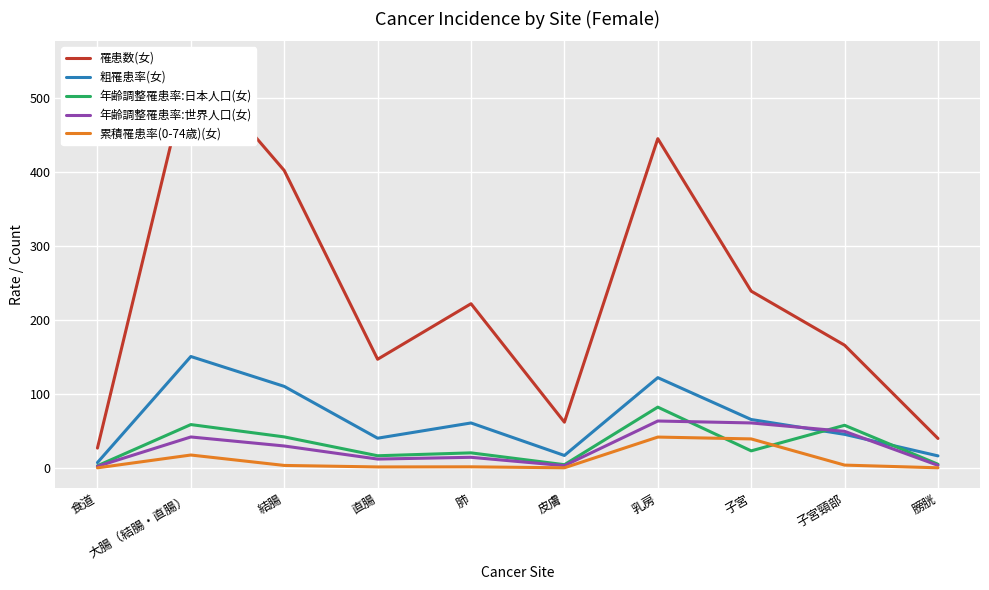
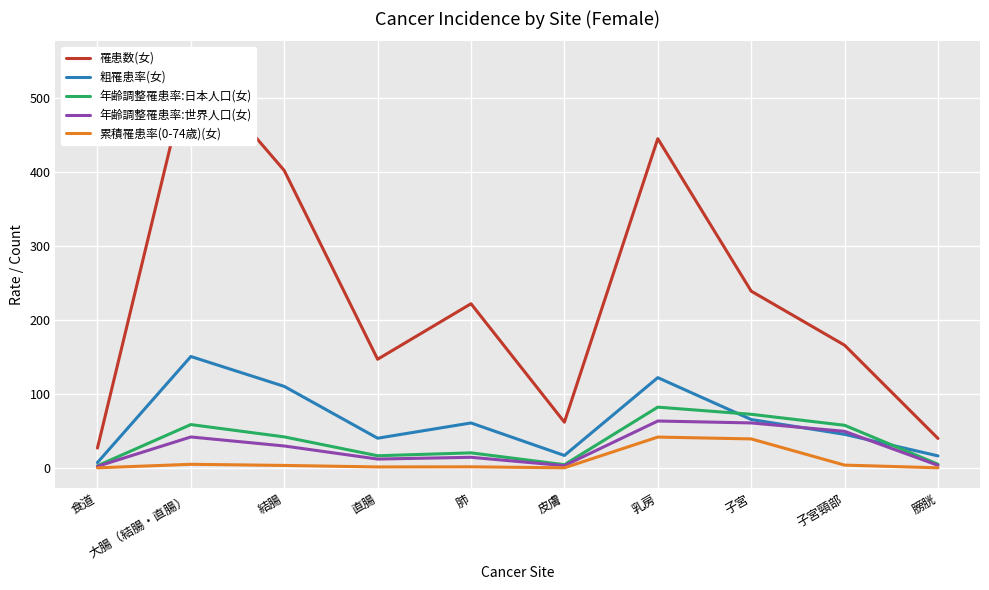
累積罹患率(0-74歳)(女), 大腸（結腸・直腸）: 20 -> 10
年齢調整罹患率:日本人口(女), 子宮: 20 -> 70
